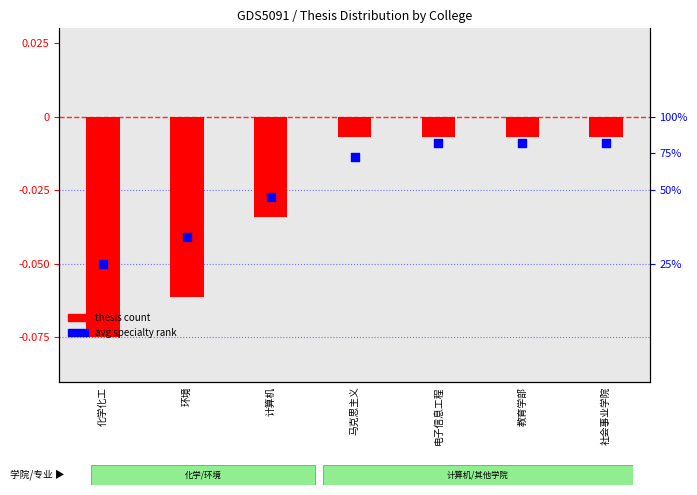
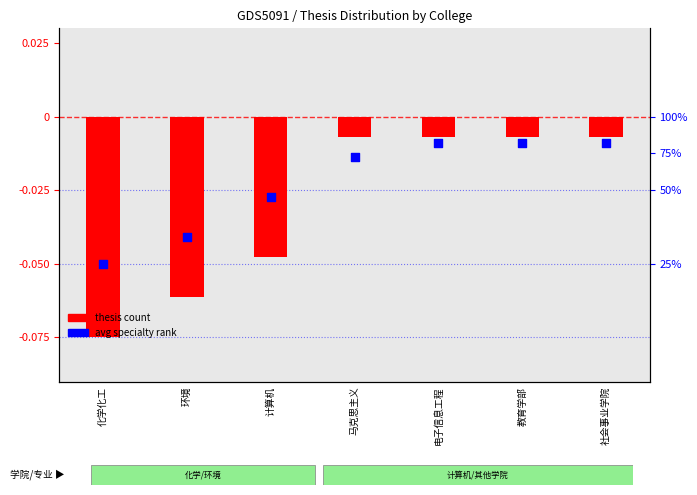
thesis count, 计算机: -0.034 -> -0.048
